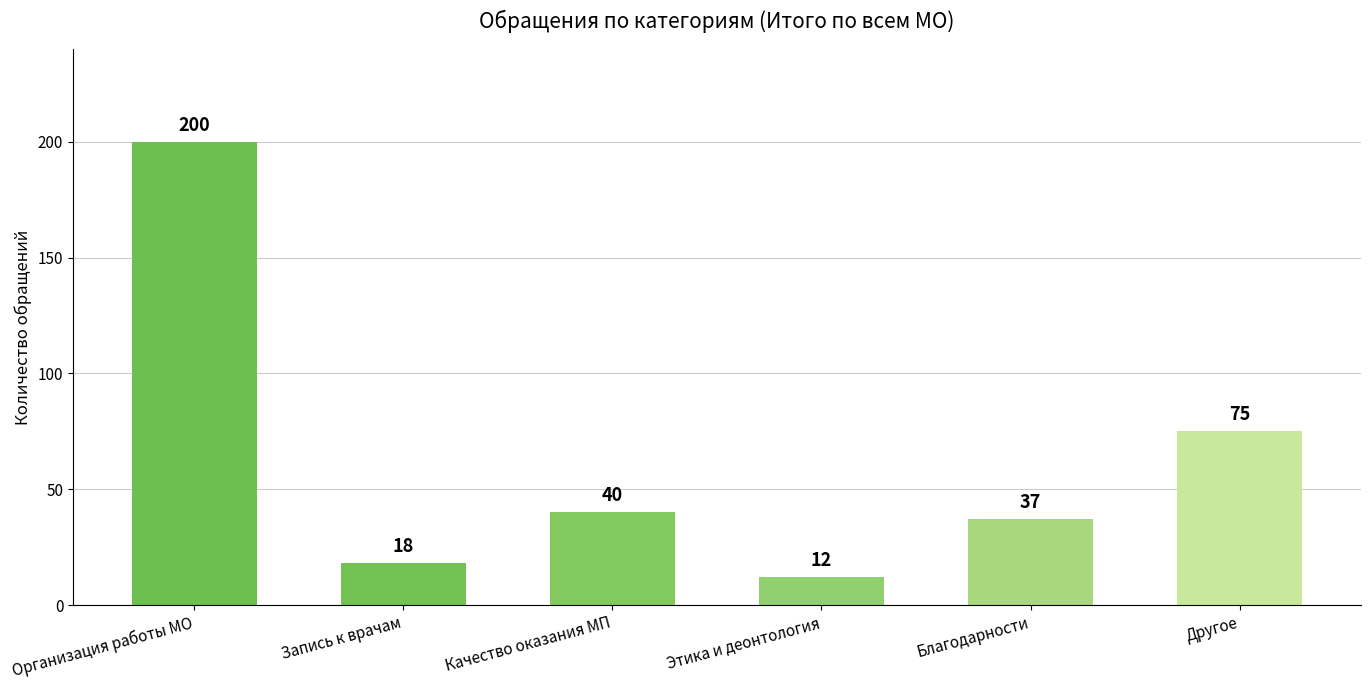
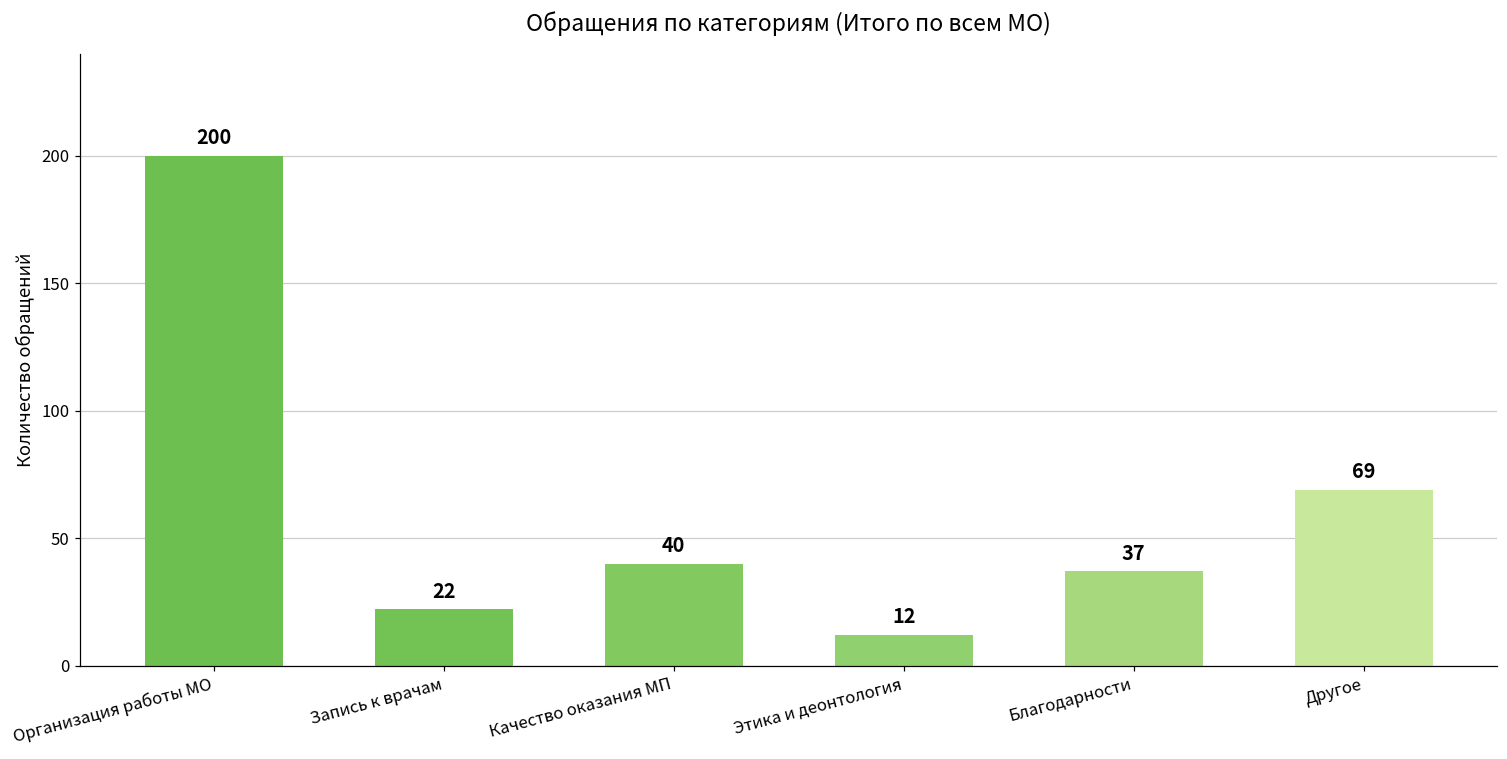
Запись к врачам: 18 -> 22
Другое: 75 -> 69
